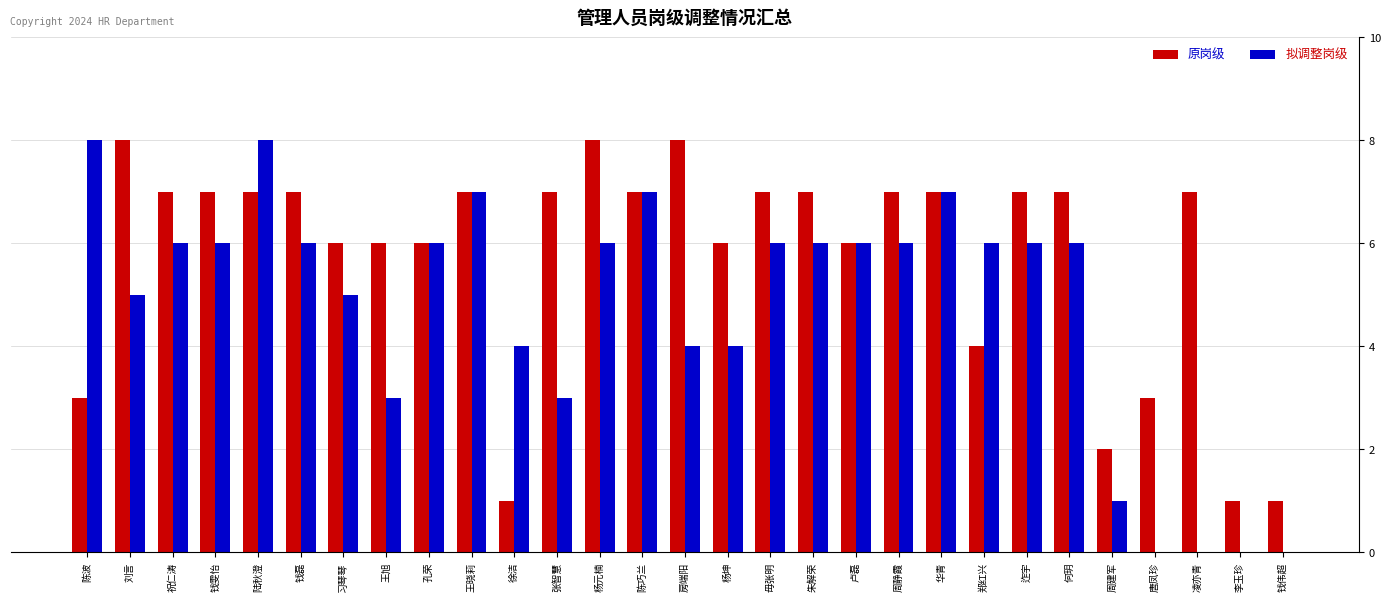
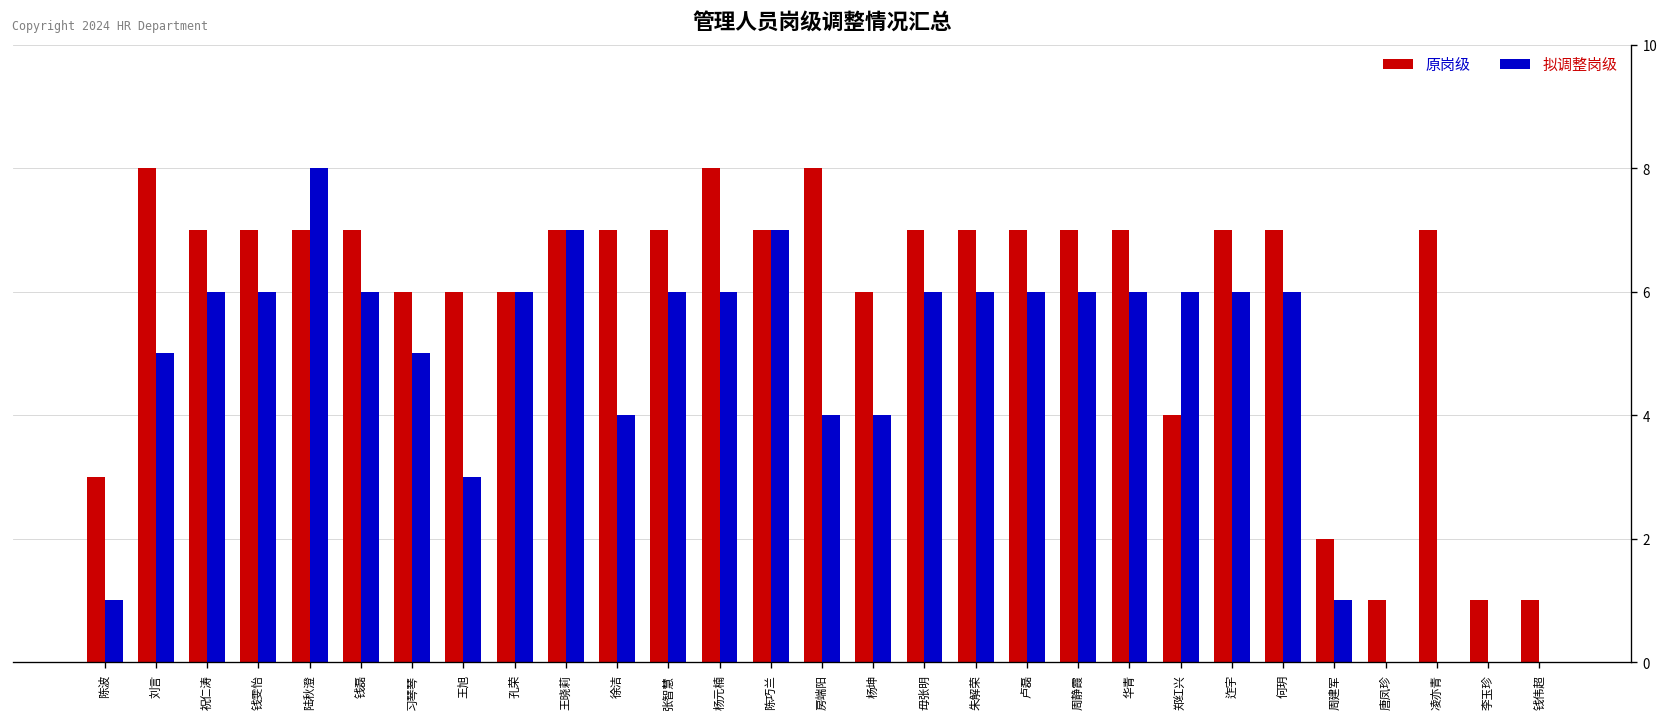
拟调整岗级, 陈波: 8 -> 1
原岗级, 徐洁: 1 -> 7
拟调整岗级, 张智慧: 3 -> 6
原岗级, 卢磊: 6 -> 7
拟调整岗级, 华青: 7 -> 6
原岗级, 唐凤珍: 3 -> 1
